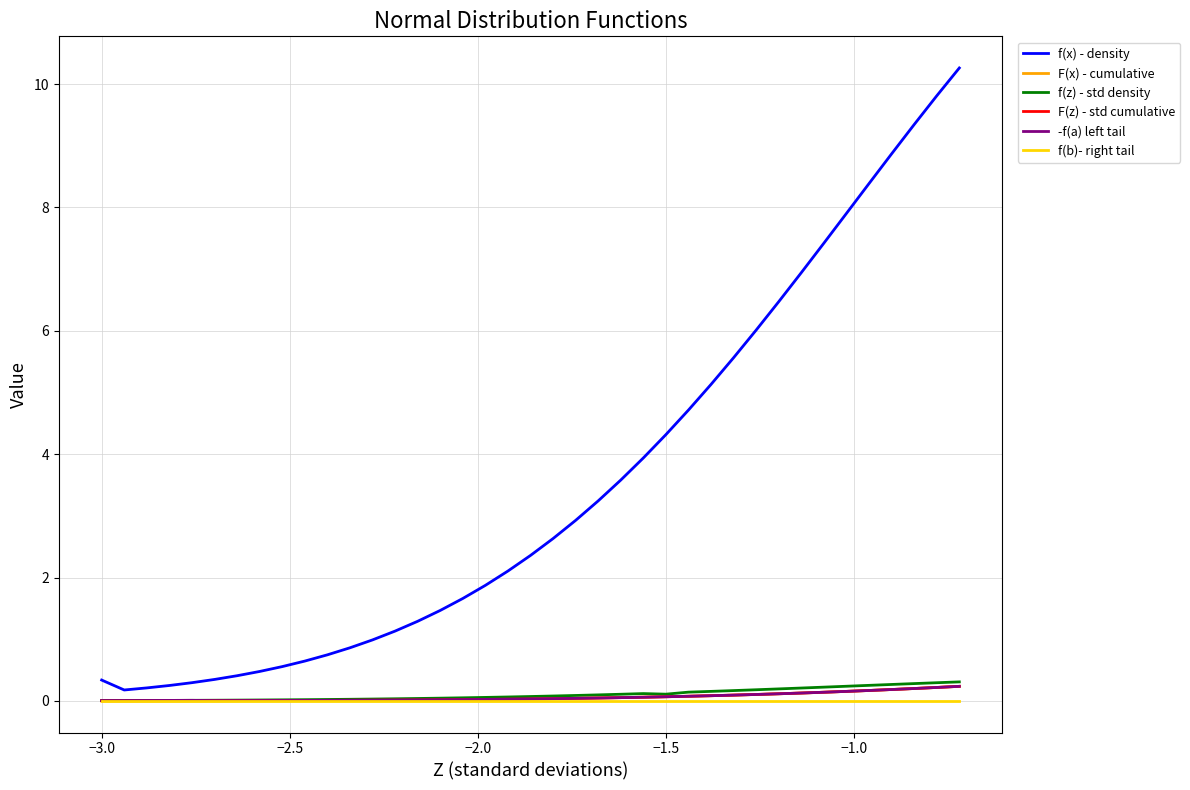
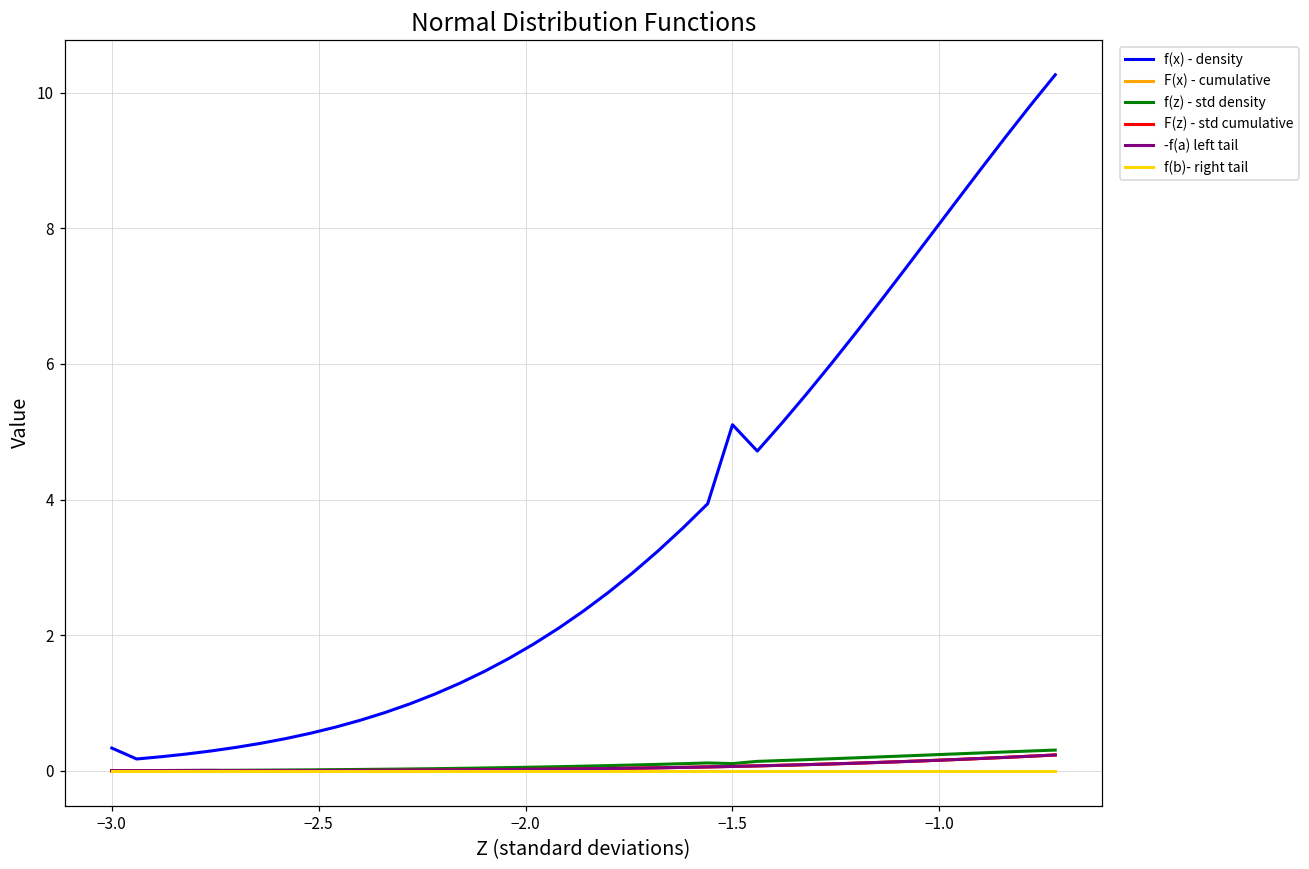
f(x) - density, −1.5: 4.3 -> 5.1
